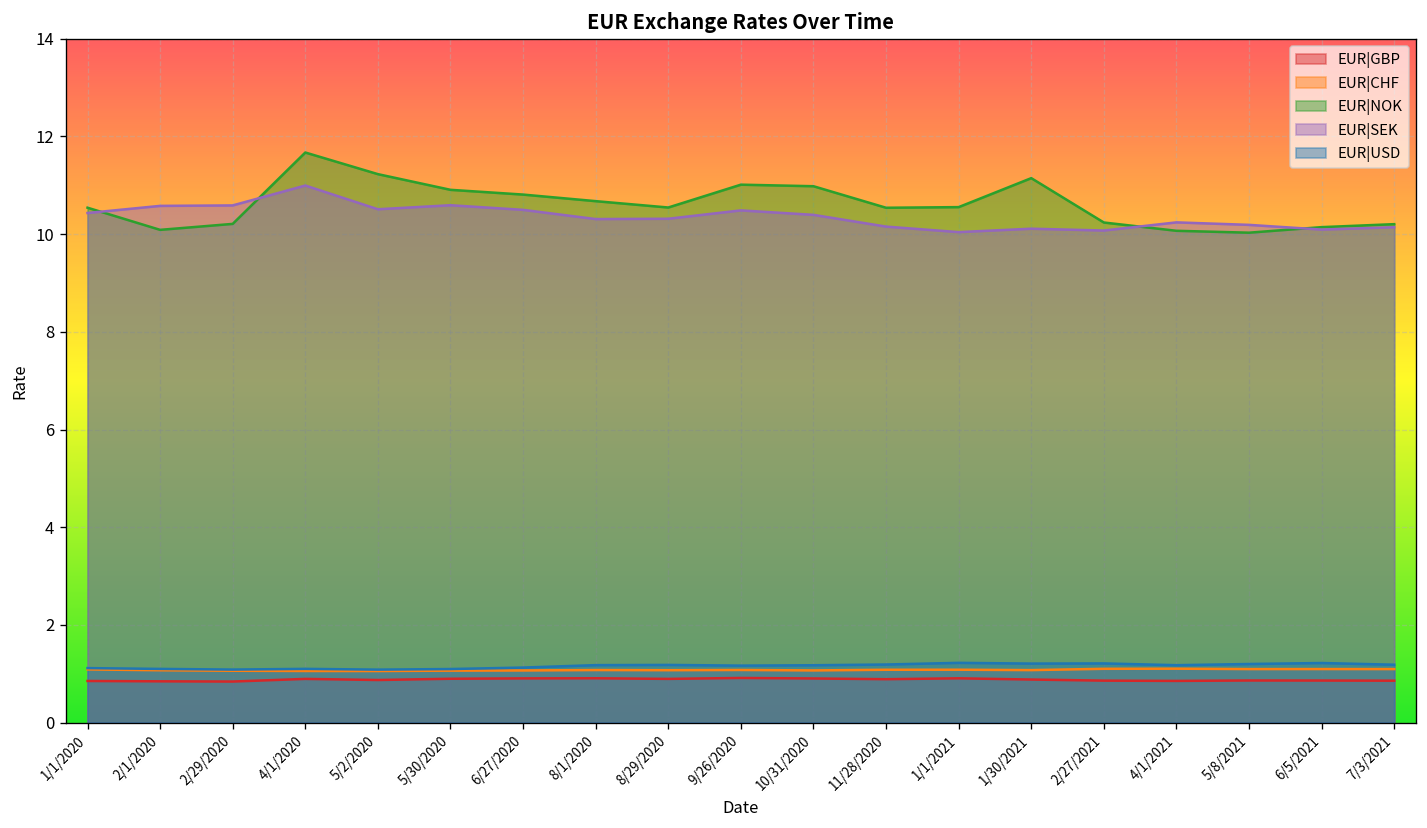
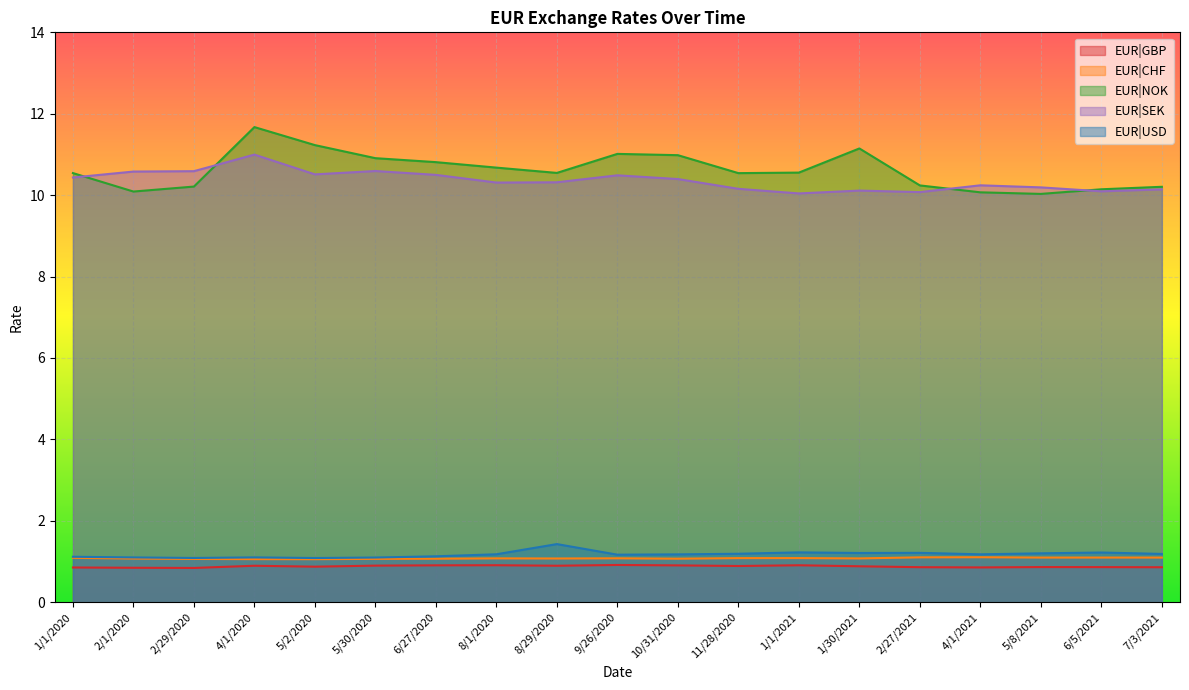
EUR|USD, 8/29/2020: 1.2 -> 1.4
